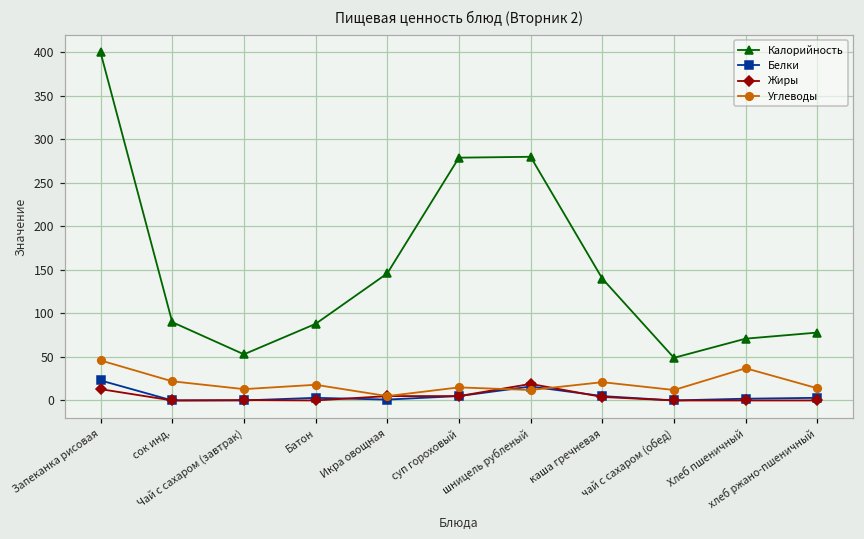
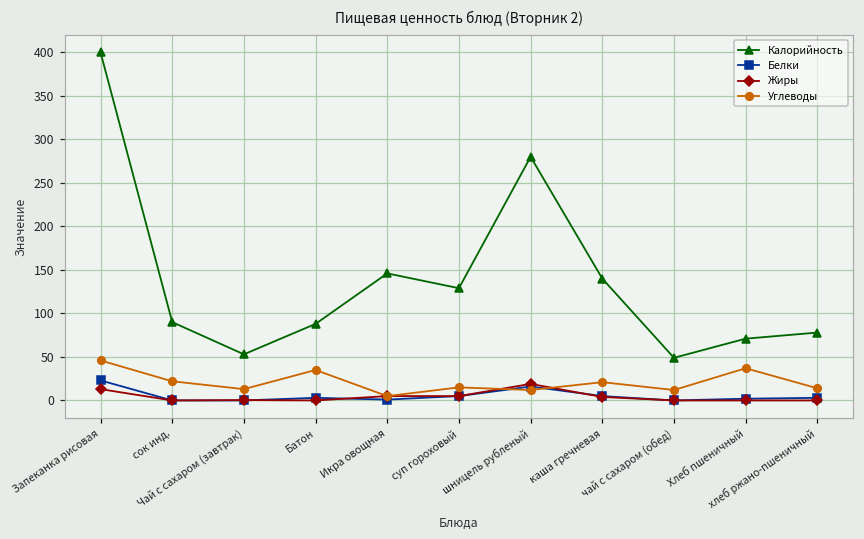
Углеводы, Батон: 20 -> 40
Калорийность, суп гороховый: 280 -> 130
